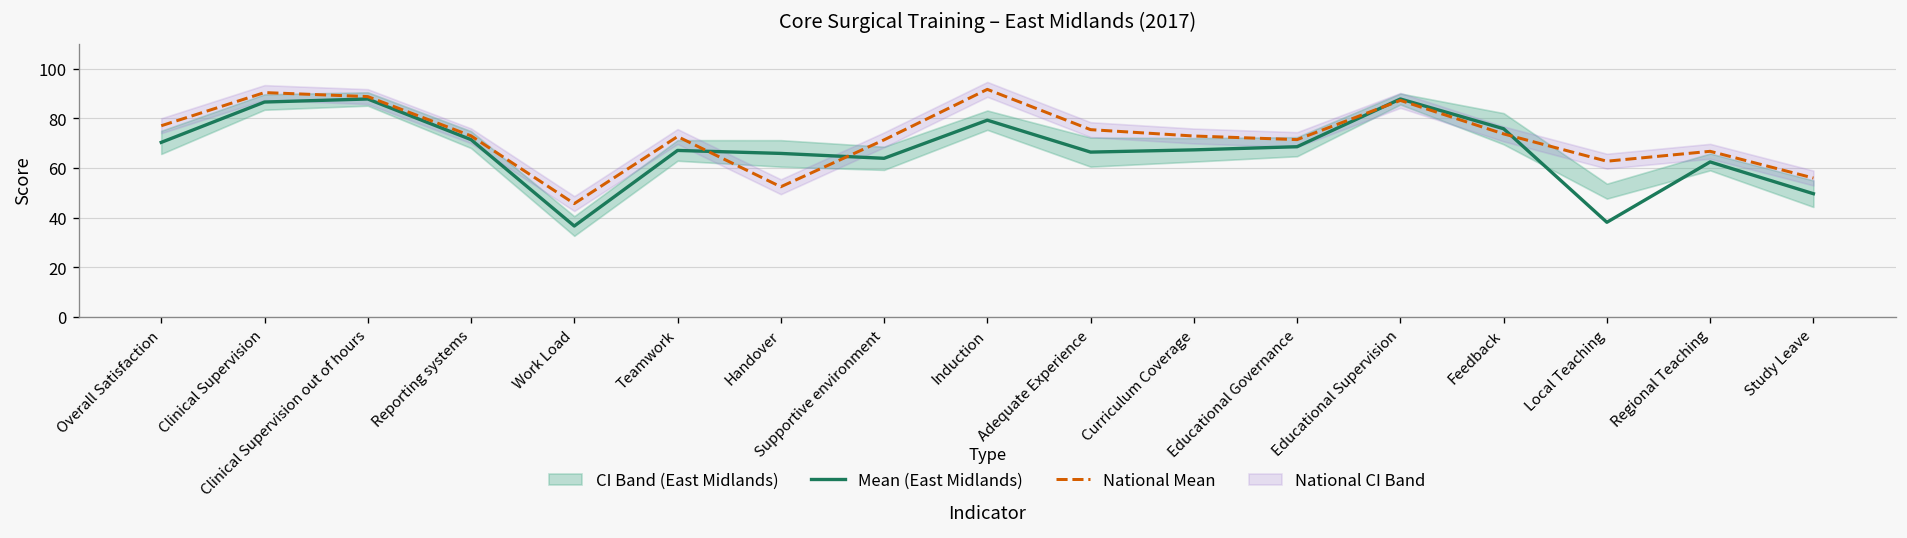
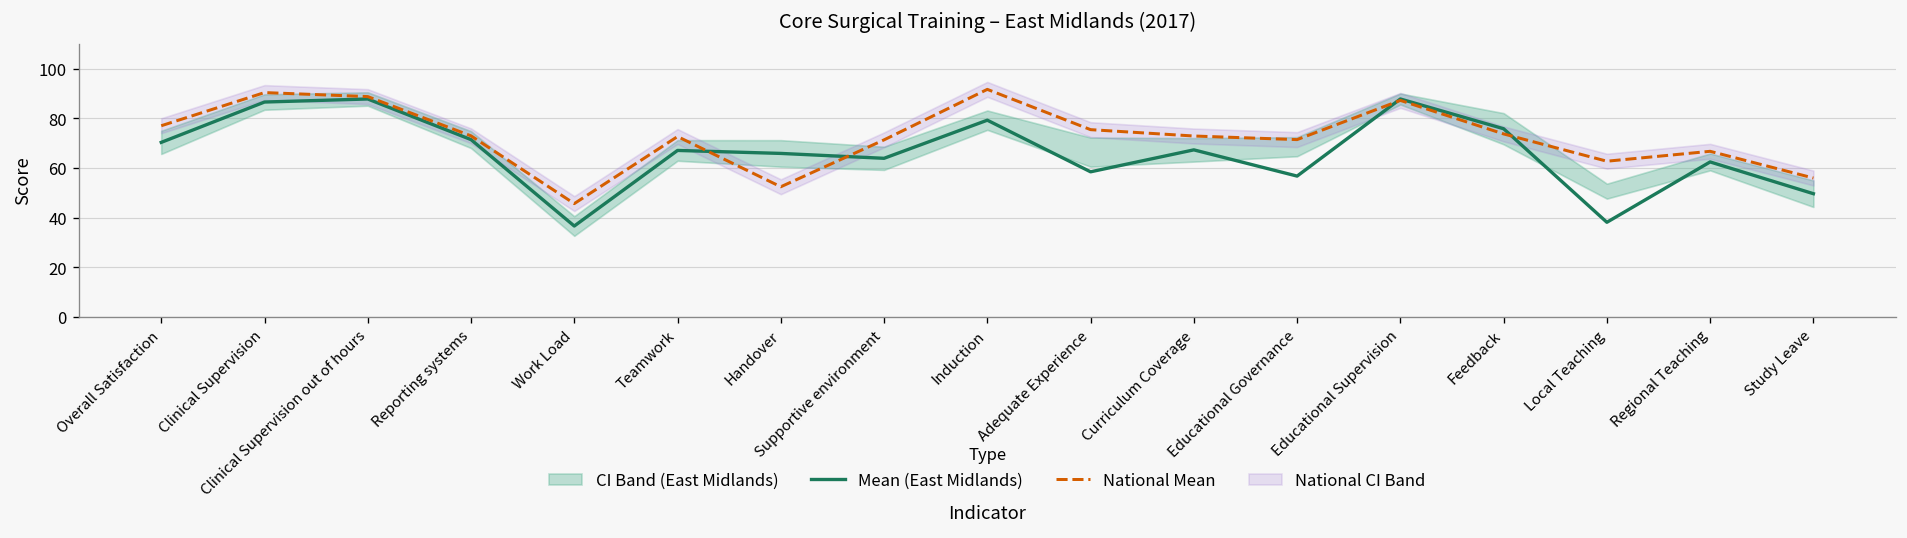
Mean (East Midlands), Adequate Experience: 66 -> 59
Mean (East Midlands), Educational Governance: 69 -> 57
